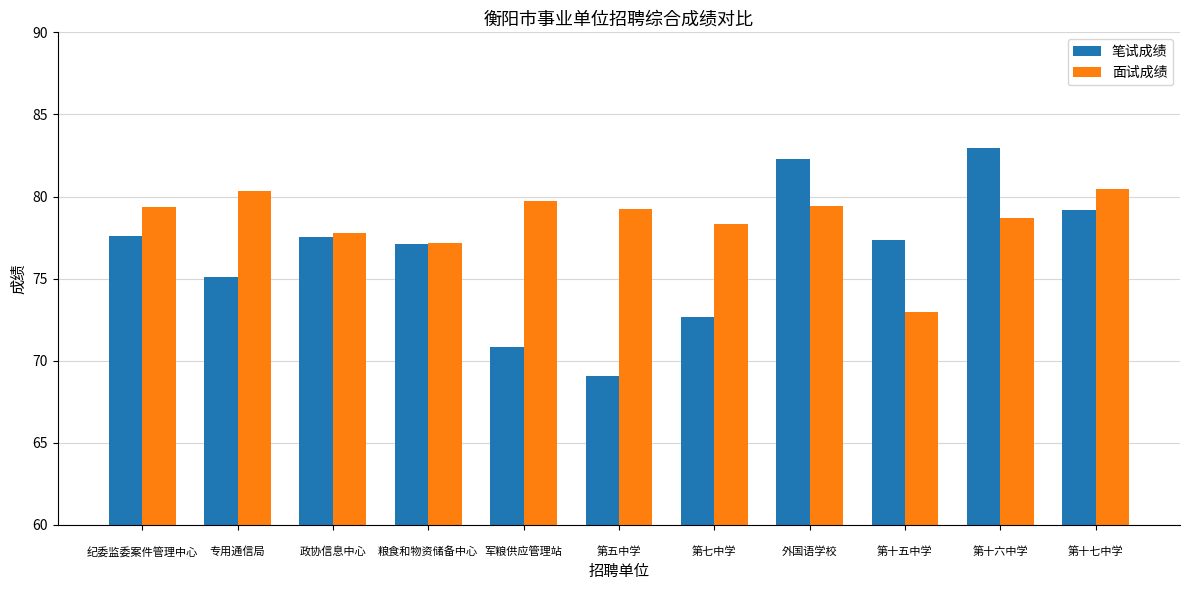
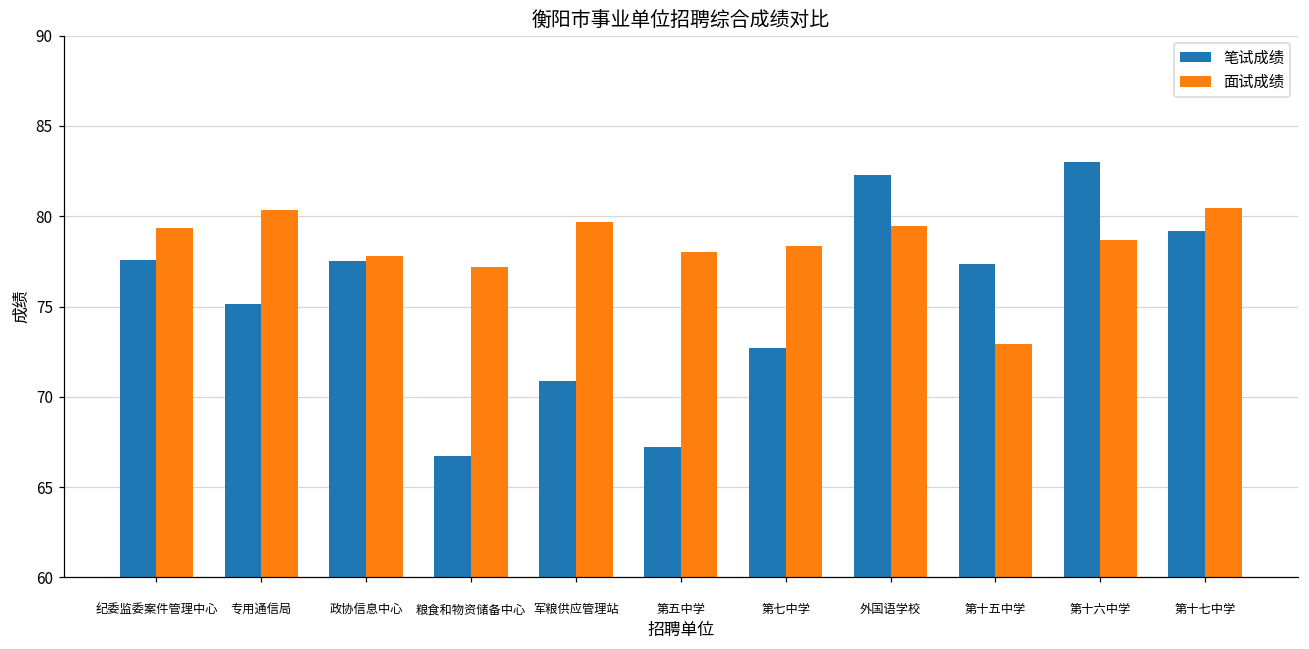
笔试成绩, 粮食和物资储备中心: 77.1 -> 66.7
笔试成绩, 第五中学: 69.1 -> 67.3
面试成绩, 第五中学: 79.2 -> 78.0
